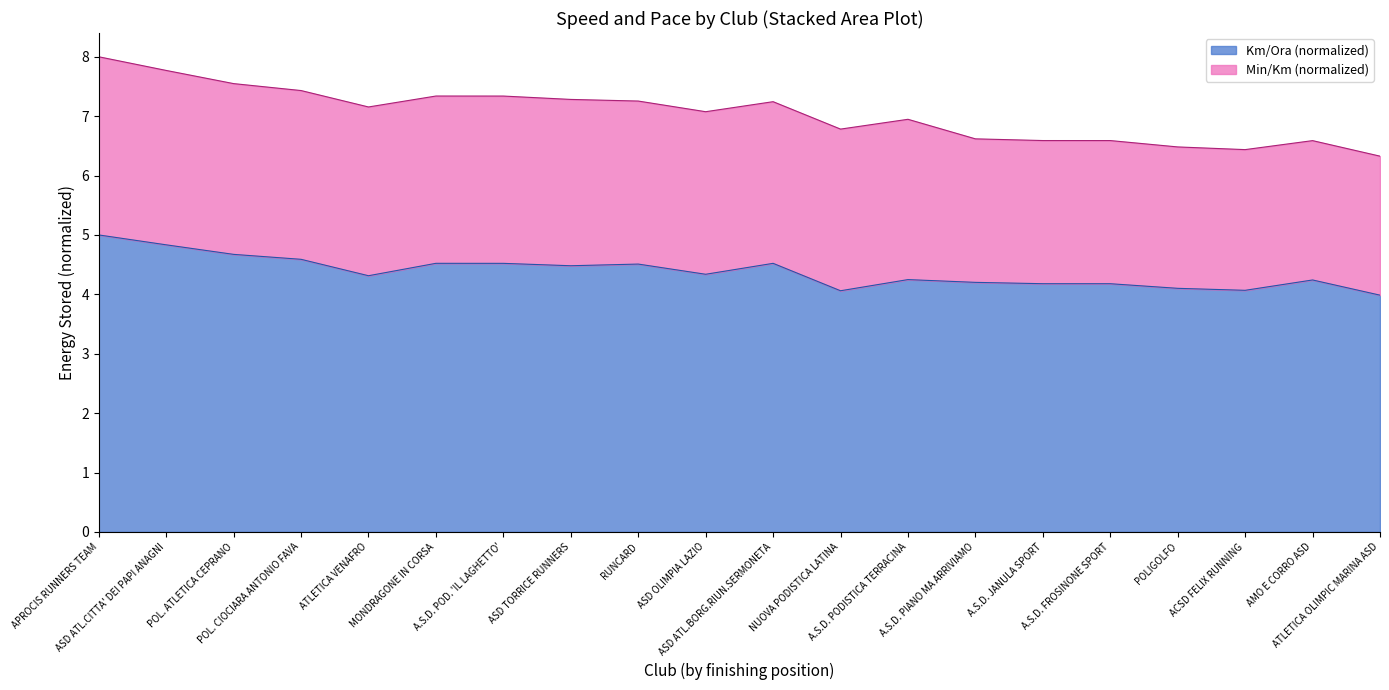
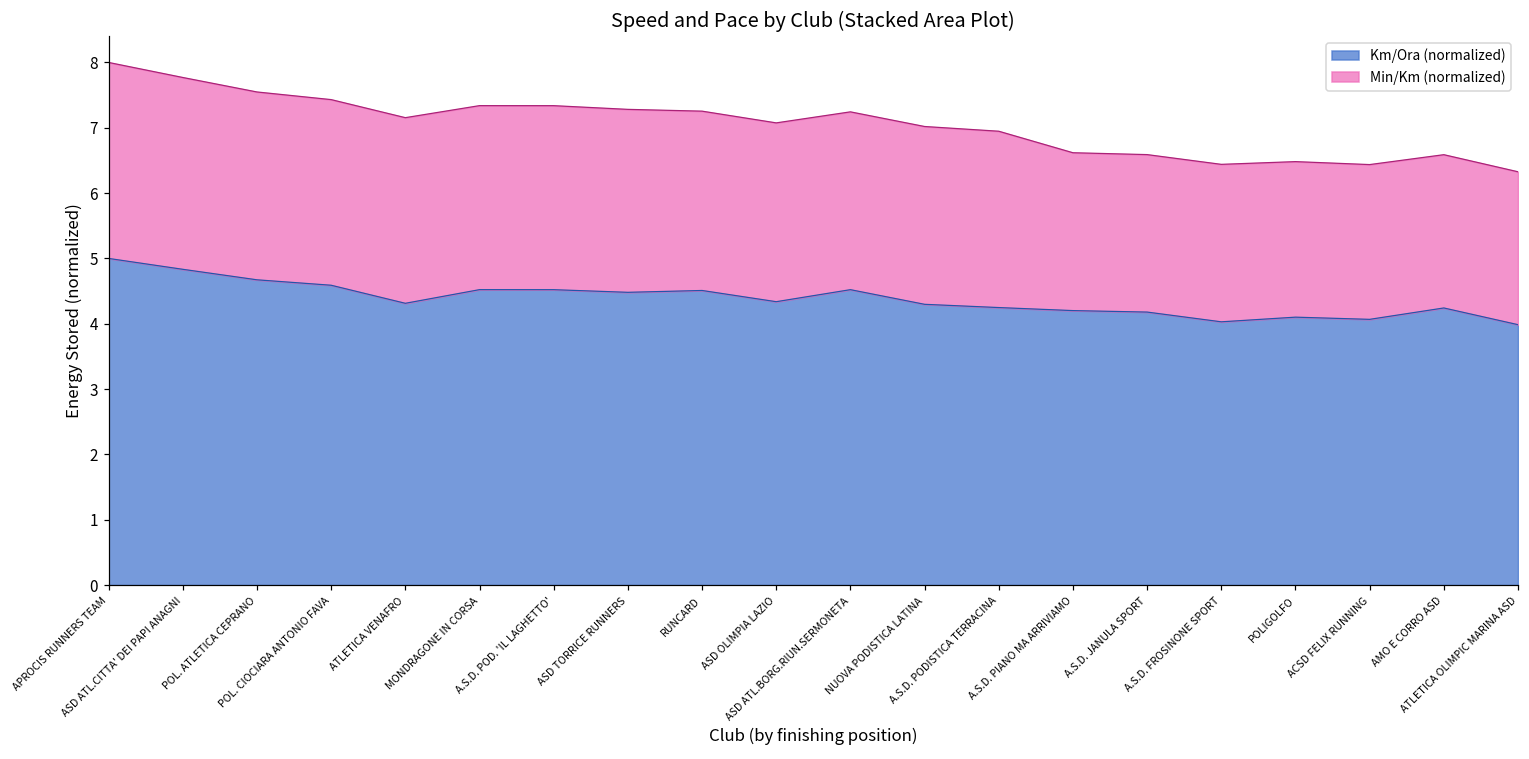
Km/Ora (normalized), NUOVA PODISTICA LATINA: 4.1 -> 4.3
Km/Ora (normalized), A.S.D. FROSINONE SPORT: 4.2 -> 4.0
